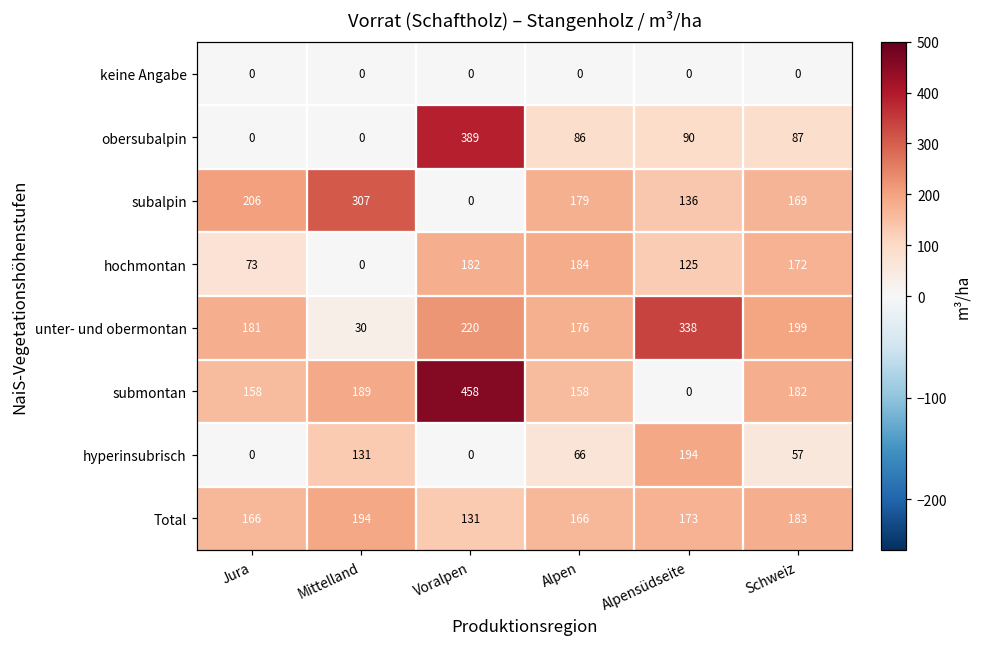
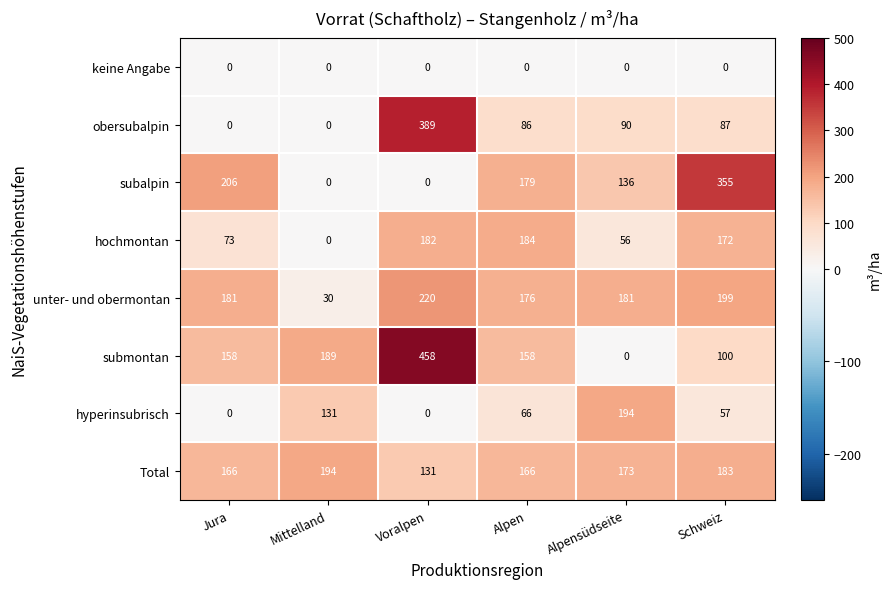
subalpin, Mittelland: 307 -> 0
subalpin, Schweiz: 169 -> 355
hochmontan, Alpensüdseite: 125 -> 56
unter- und obermontan, Alpensüdseite: 338 -> 181
submontan, Schweiz: 182 -> 100
